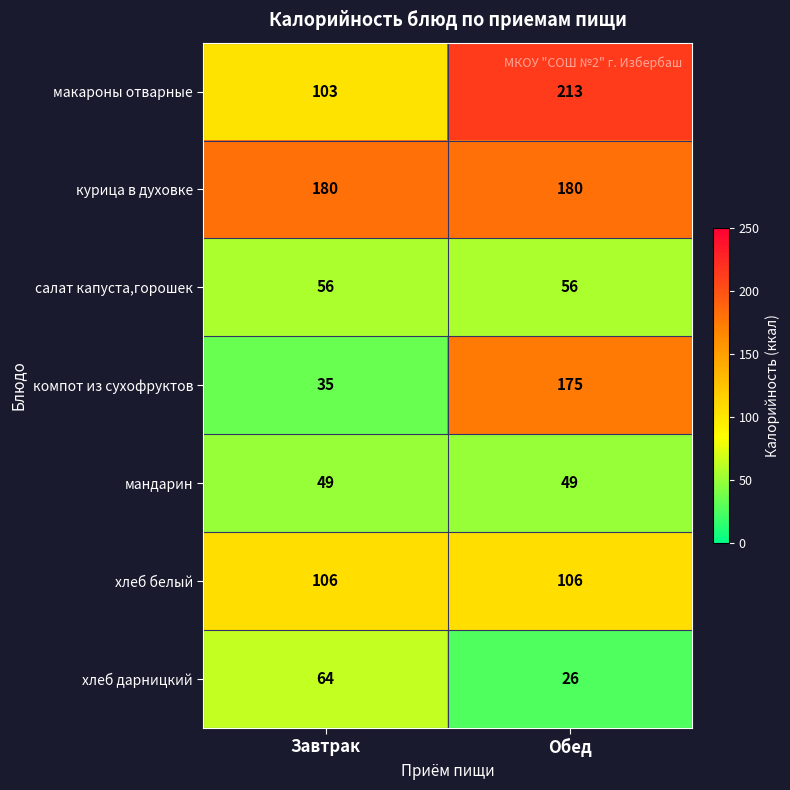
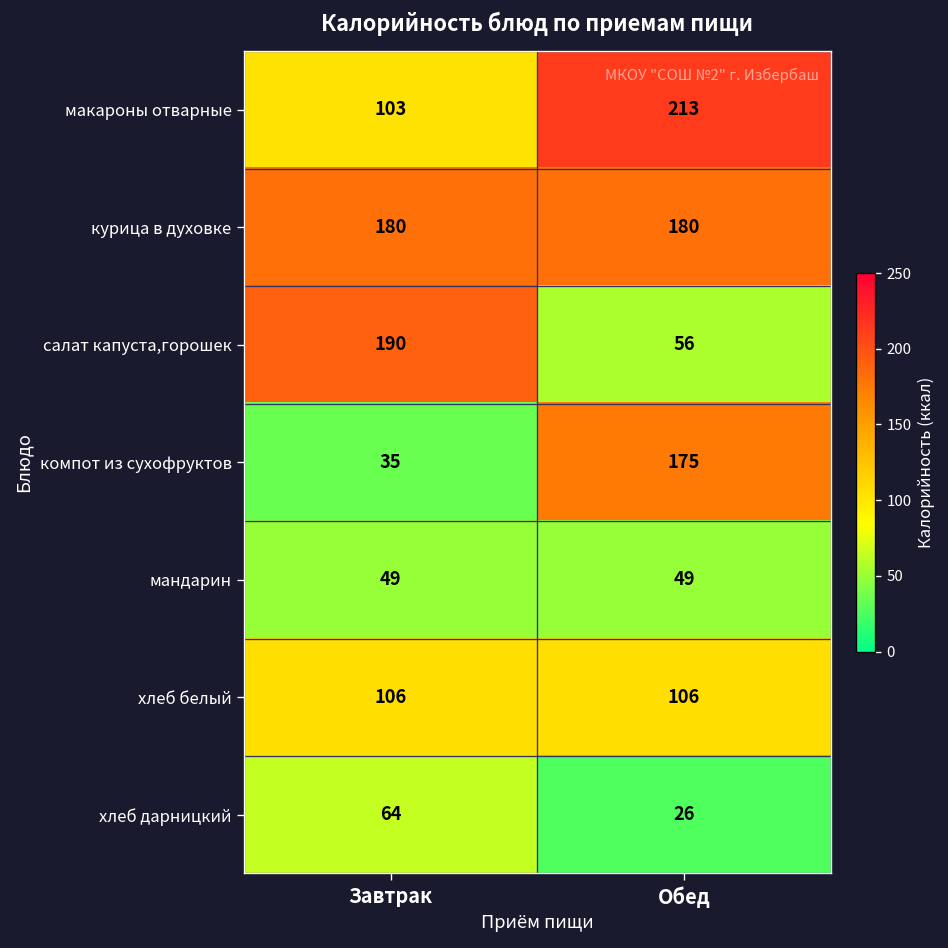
салат капуста,горошек, Завтрак: 56 -> 190
